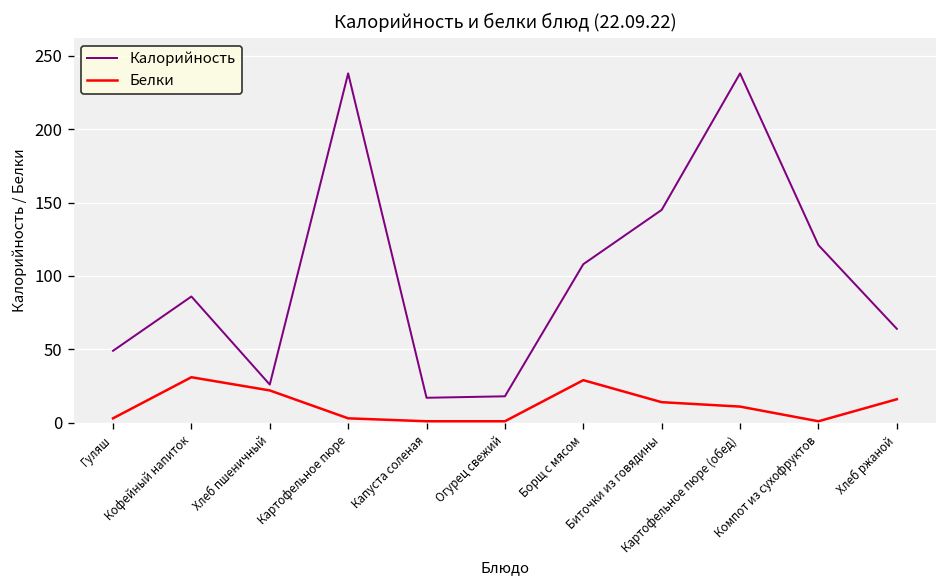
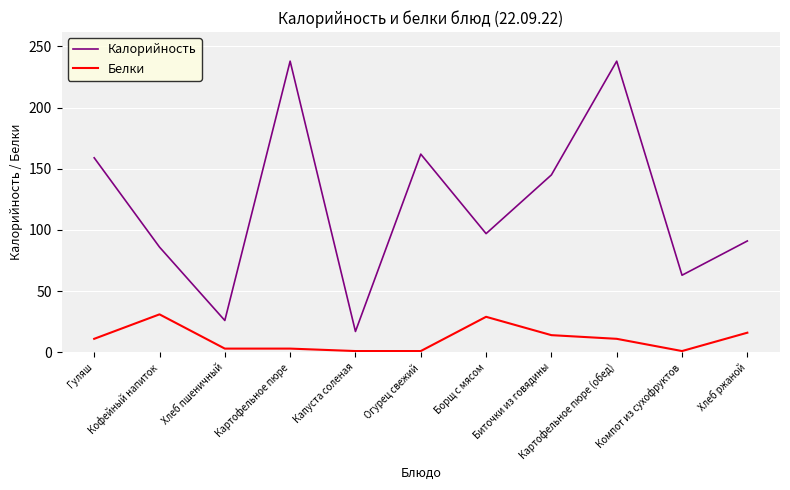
Калорийность, Гуляш: 49 -> 159
Белки, Гуляш: 3 -> 11
Белки, Хлеб пшеничный: 22 -> 3
Калорийность, Огурец свежий: 18 -> 162
Калорийность, Борщ с мясом: 108 -> 97
Калорийность, Компот из сухофруктов: 121 -> 63
Калорийность, Хлеб ржаной: 64 -> 91
